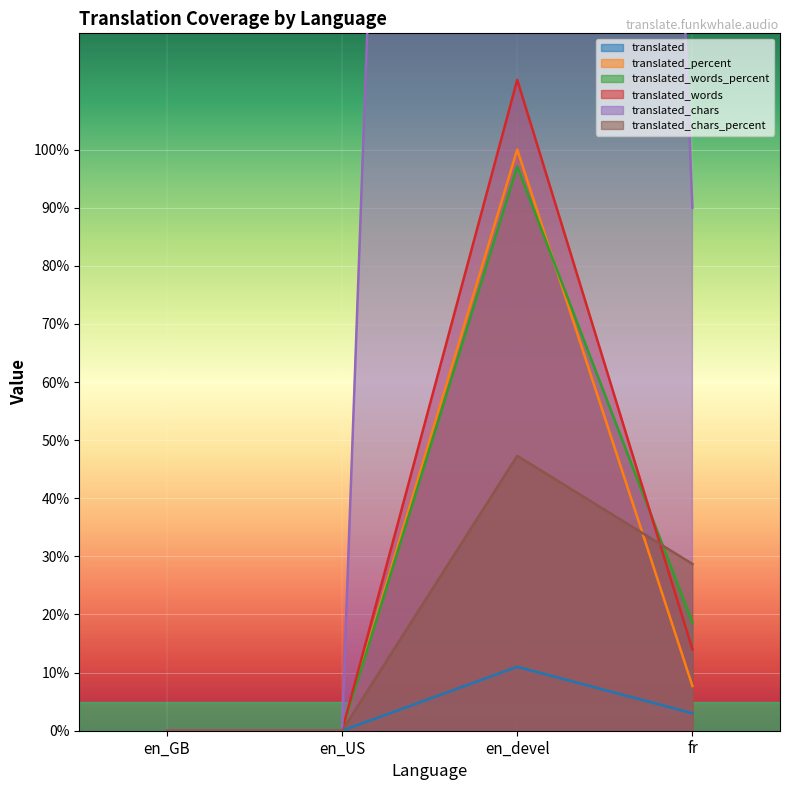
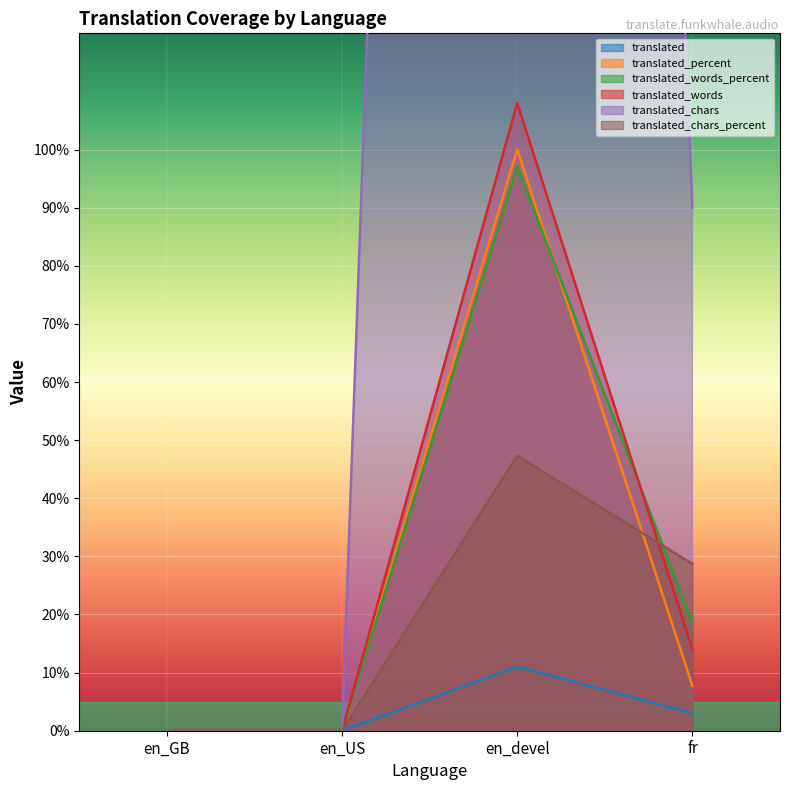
translated_words, en_devel: 112% -> 108%
